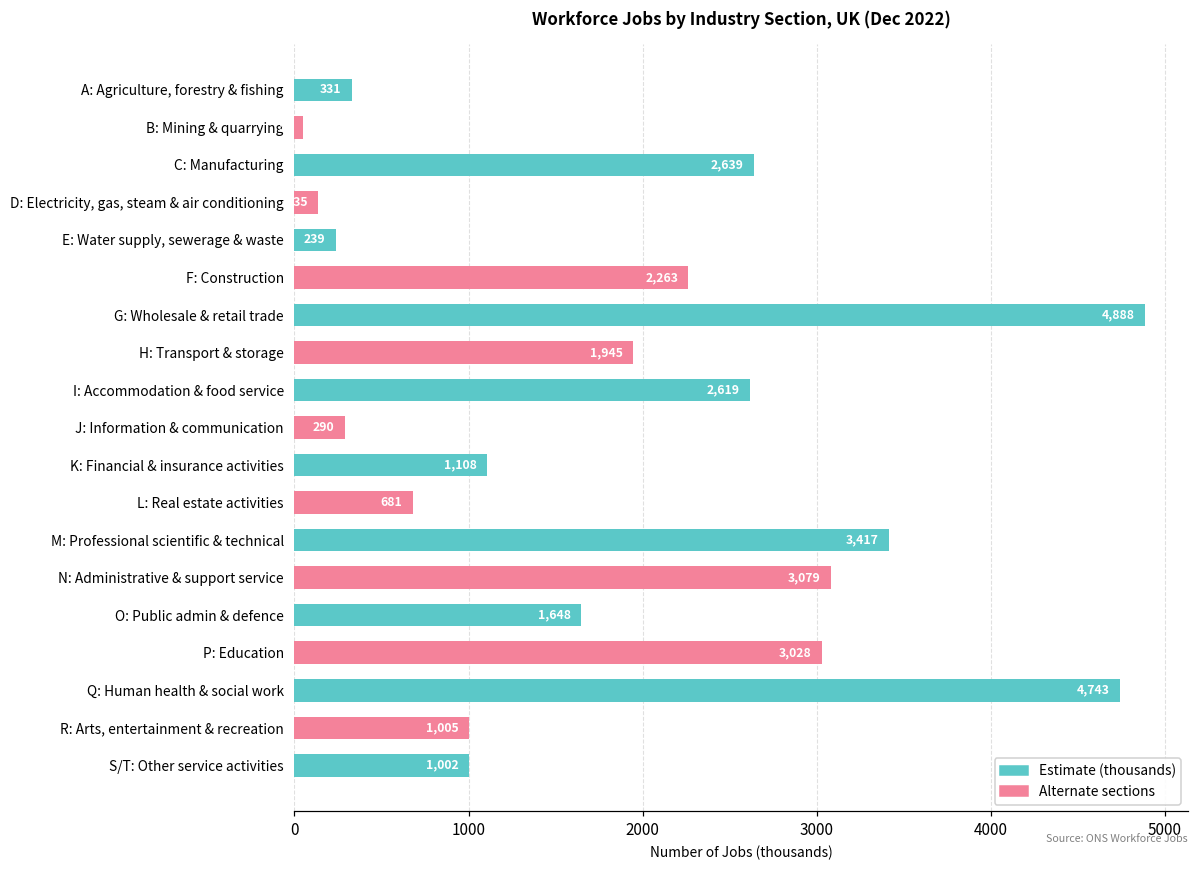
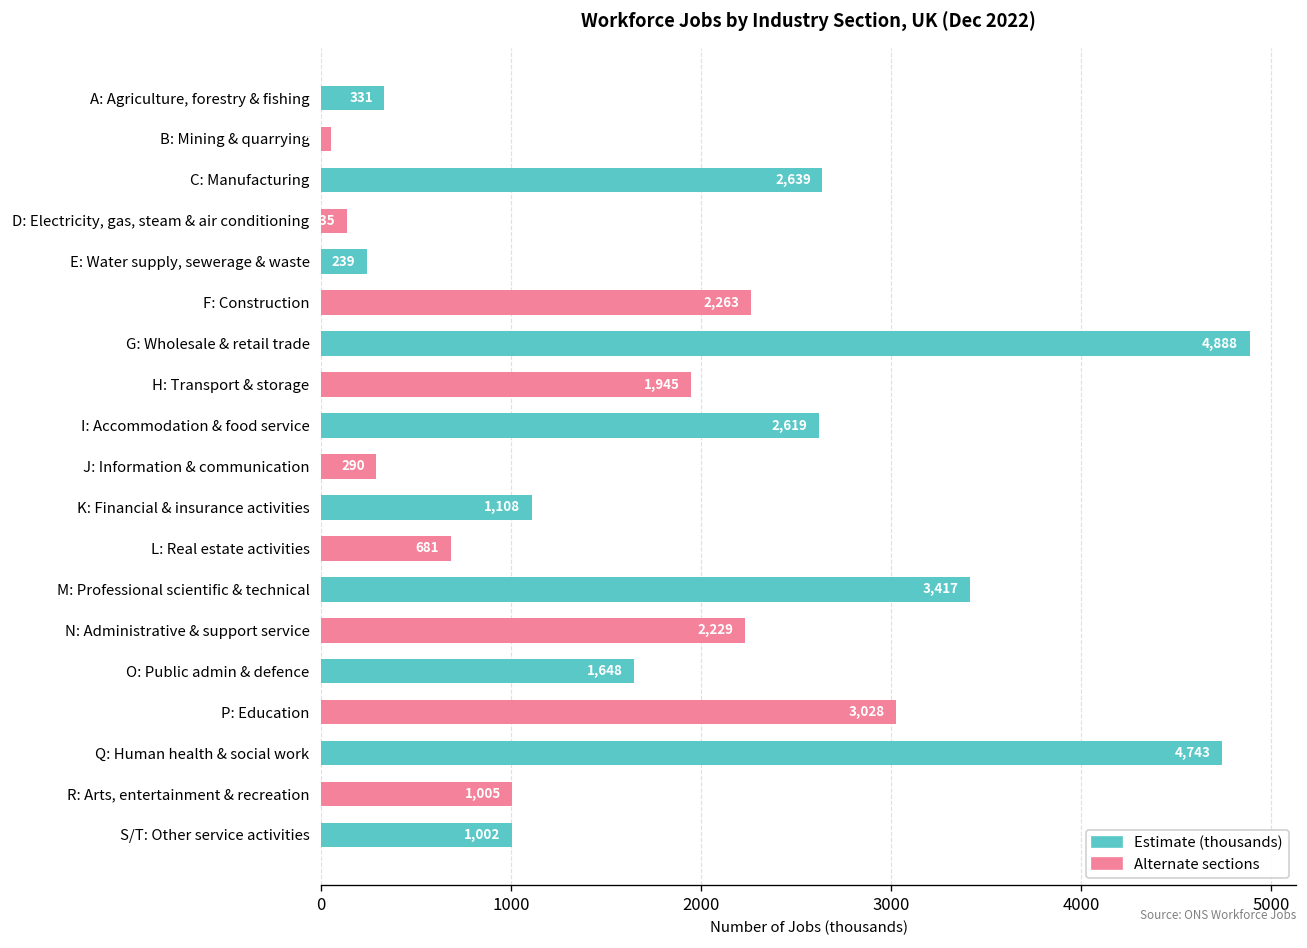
N: Administrative & support service: 3,079 -> 2,229
